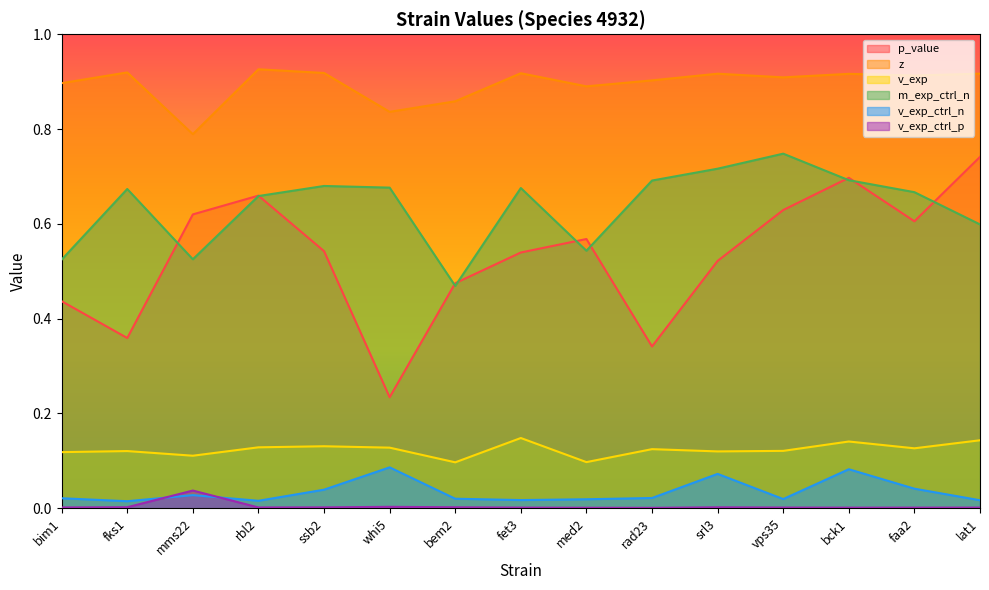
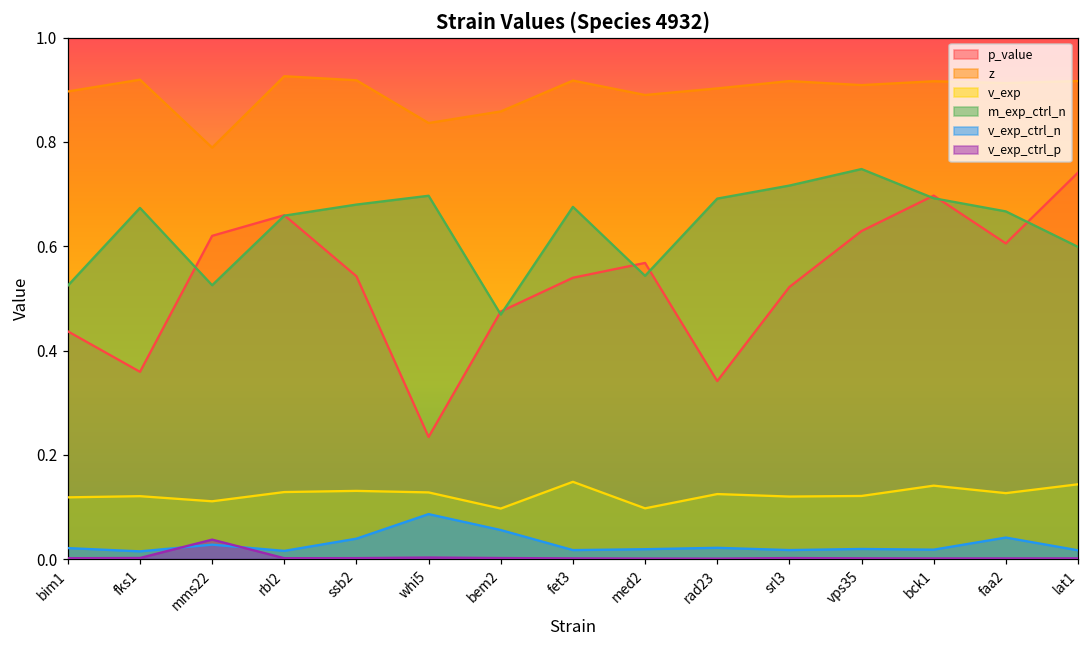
m_exp_ctrl_n, whi5: 0.68 -> 0.70
v_exp_ctrl_n, bem2: 0.02 -> 0.06
v_exp_ctrl_n, srl3: 0.07 -> 0.02
v_exp_ctrl_n, bck1: 0.08 -> 0.02
